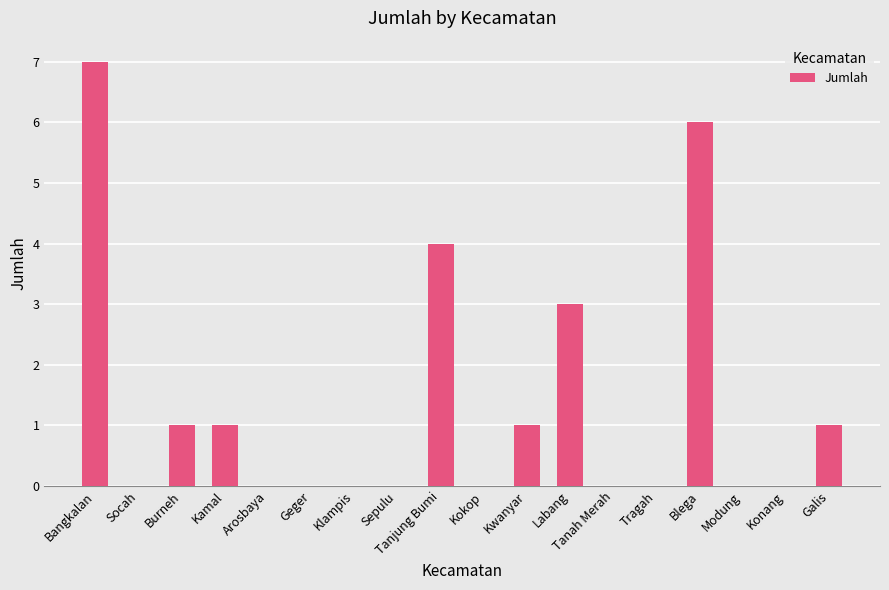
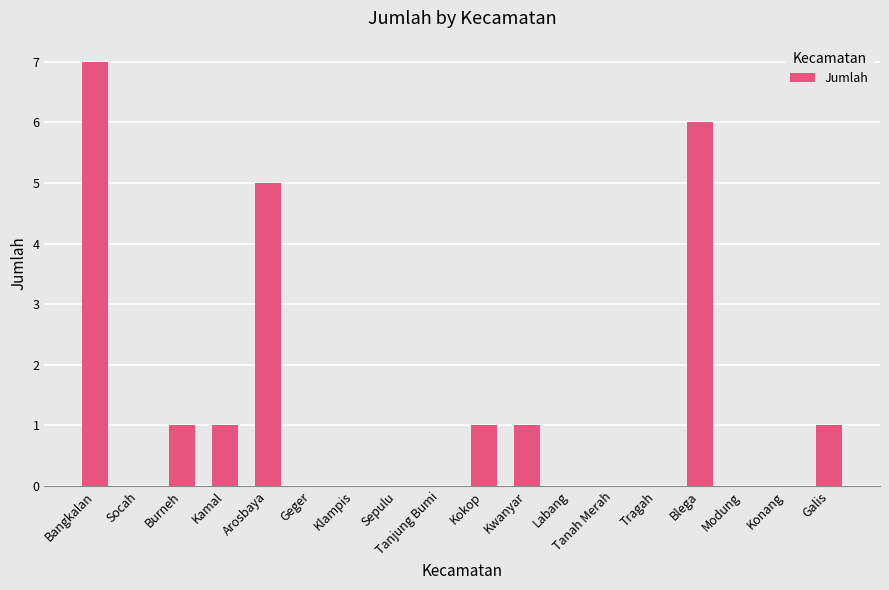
Arosbaya: 0 -> 5
Tanjung Bumi: 4 -> 0
Kokop: 0 -> 1
Labang: 3 -> 0
